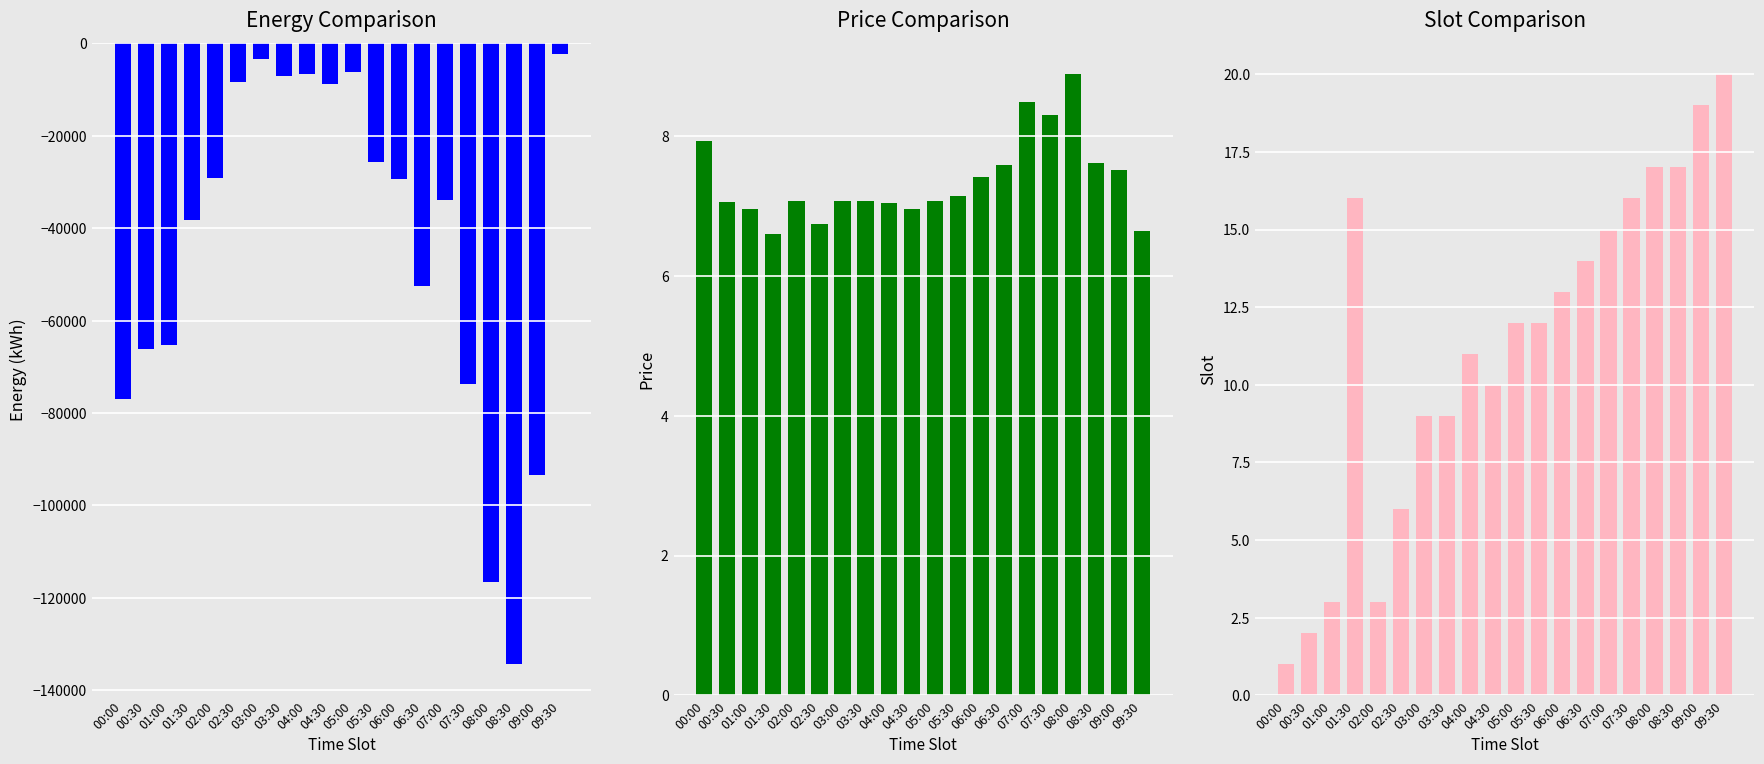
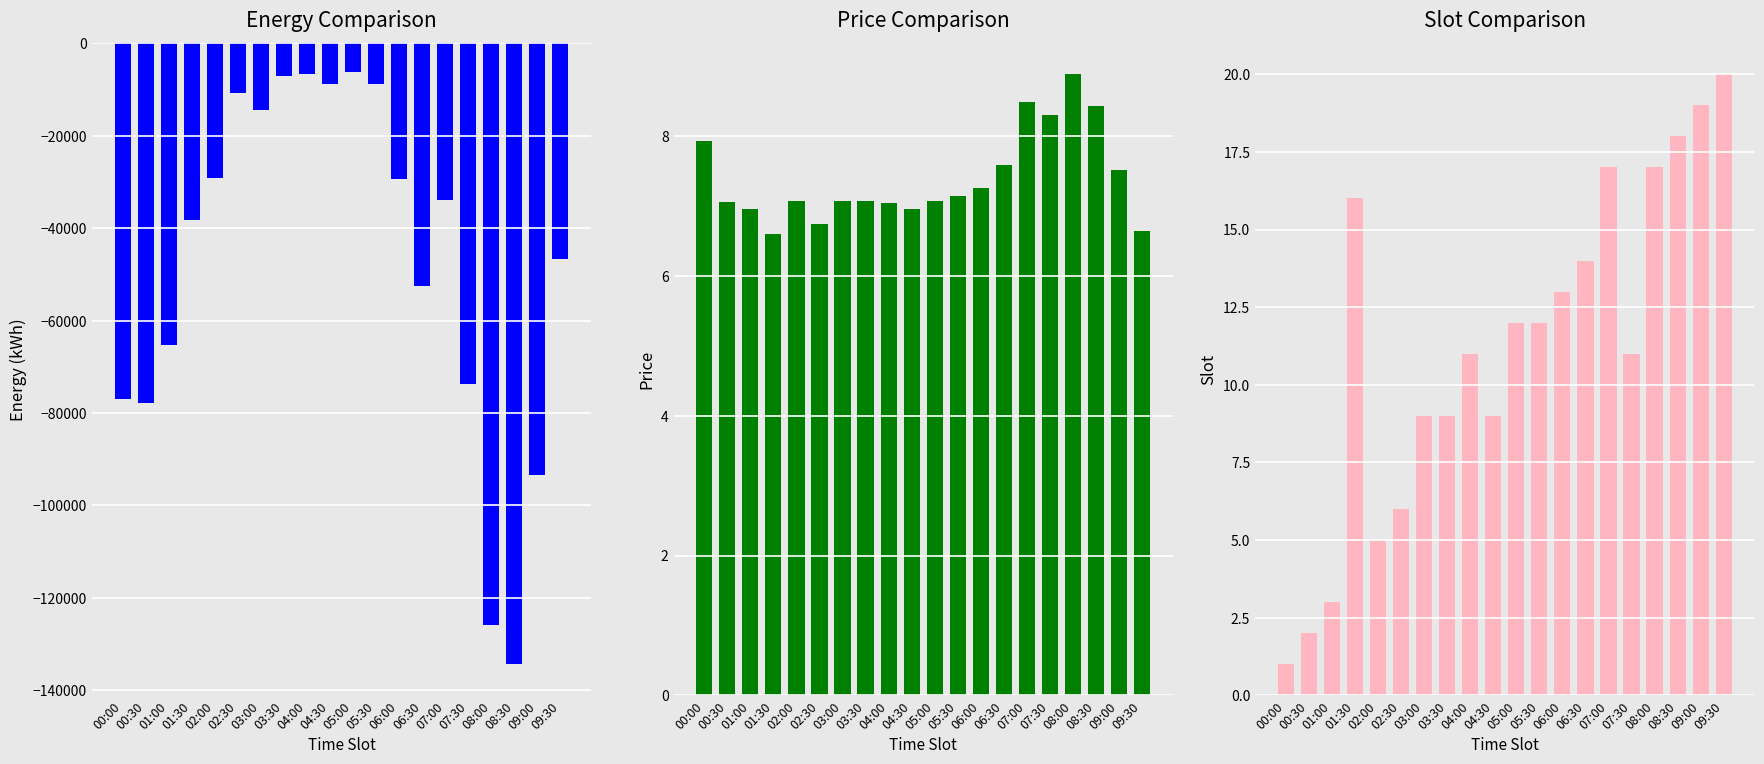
Energy Comparison, 00:30: -66000 -> -78000
Energy Comparison, 02:30: -8000 -> -11000
Energy Comparison, 03:00: -3000 -> -14000
Energy Comparison, 05:30: -26000 -> -9000
Energy Comparison, 08:00: -117000 -> -126000
Energy Comparison, 09:30: -2000 -> -47000
Price Comparison, 06:00: 7.4 -> 7.3
Price Comparison, 08:30: 7.6 -> 8.4
Slot Comparison, 02:00: 3 -> 5
Slot Comparison, 04:30: 10 -> 9
Slot Comparison, 07:00: 15 -> 17
Slot Comparison, 07:30: 16 -> 11
Slot Comparison, 08:30: 17 -> 18
